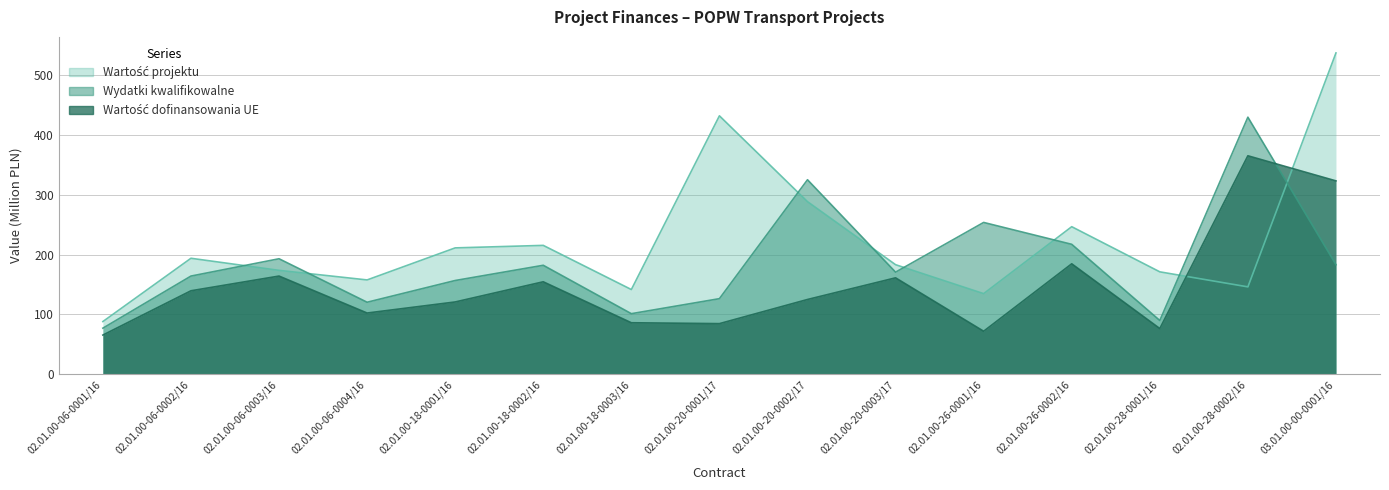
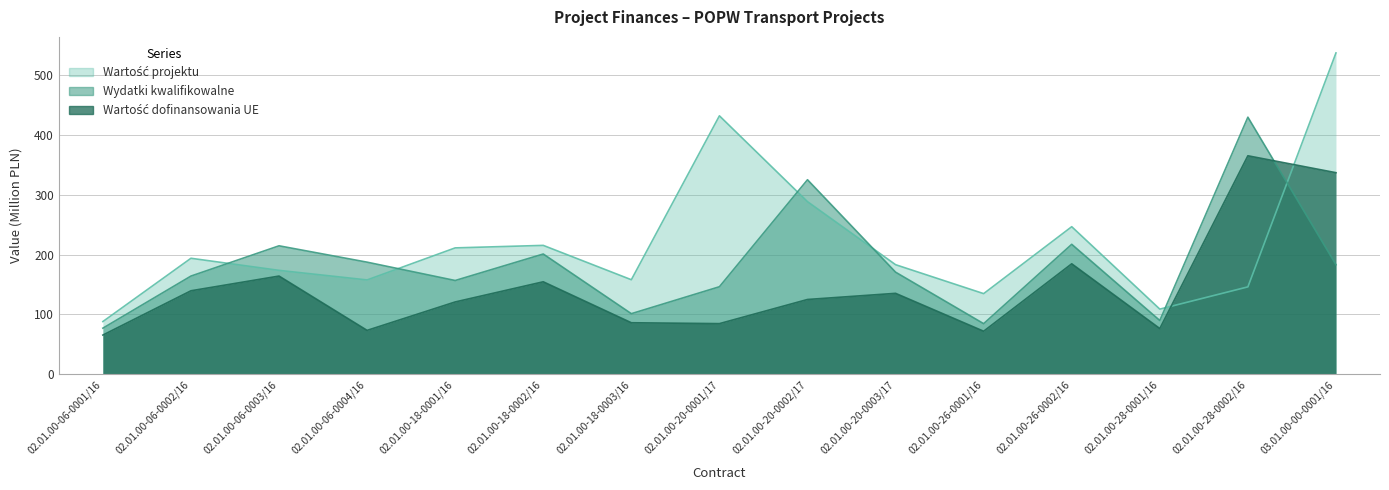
Wydatki kwalifikowalne, 02.01.00-06-0003/16: 190 -> 210
Wydatki kwalifikowalne, 02.01.00-06-0004/16: 120 -> 190
Wartość dofinansowania UE, 02.01.00-06-0004/16: 100 -> 70
Wydatki kwalifikowalne, 02.01.00-18-0002/16: 180 -> 200
Wartość projektu, 02.01.00-18-0003/16: 140 -> 160
Wydatki kwalifikowalne, 02.01.00-20-0001/17: 130 -> 150
Wartość dofinansowania UE, 02.01.00-20-0003/17: 160 -> 140
Wydatki kwalifikowalne, 02.01.00-26-0001/16: 250 -> 80
Wartość projektu, 02.01.00-28-0001/16: 170 -> 110
Wartość dofinansowania UE, 03.01.00-00-0001/16: 320 -> 340
